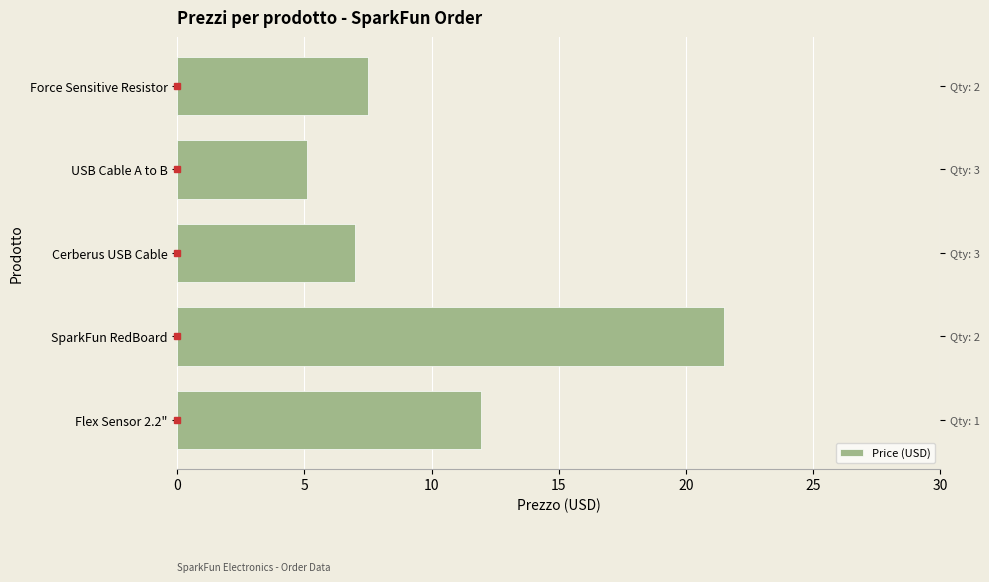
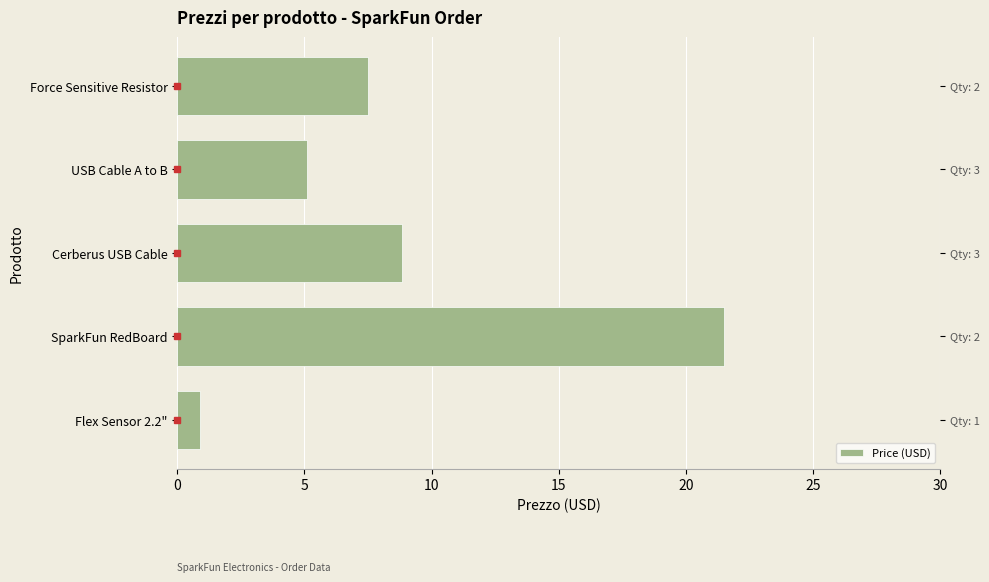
Price (USD), Cerberus USB Cable: 7.0 -> 8.8
Price (USD), Flex Sensor 2.2": 12.0 -> 0.9
